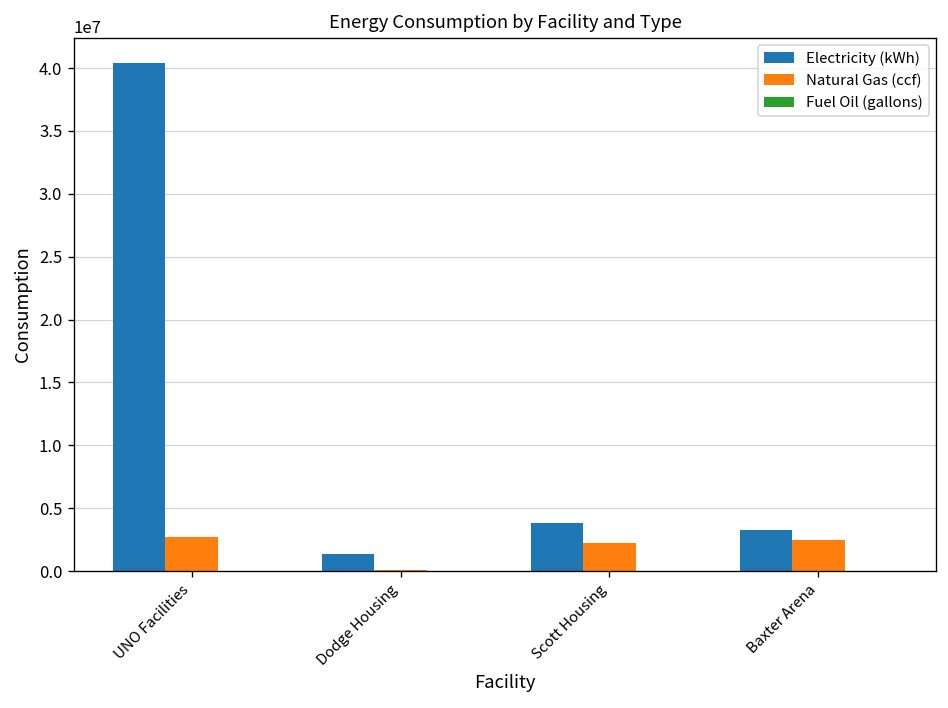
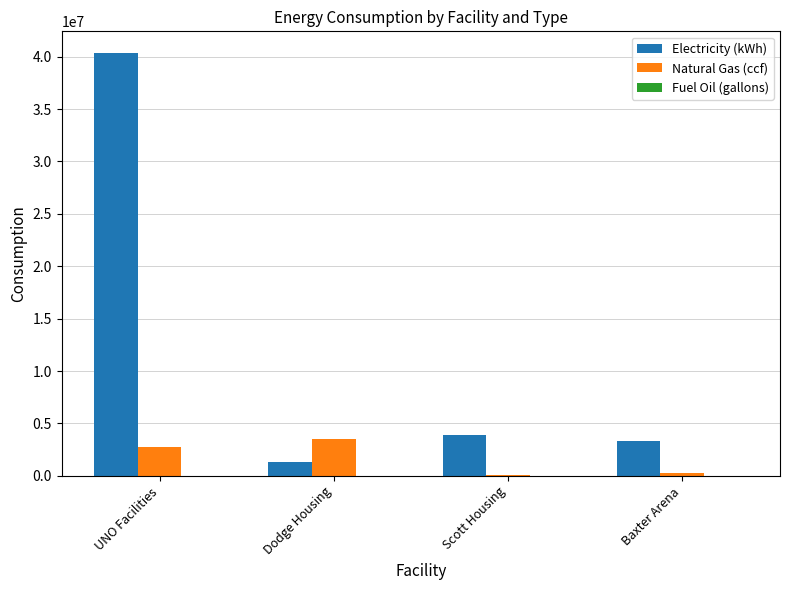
Natural Gas (ccf), Dodge Housing: 100000 -> 3500000
Natural Gas (ccf), Scott Housing: 2300000 -> 100000
Natural Gas (ccf), Baxter Arena: 2500000 -> 300000
